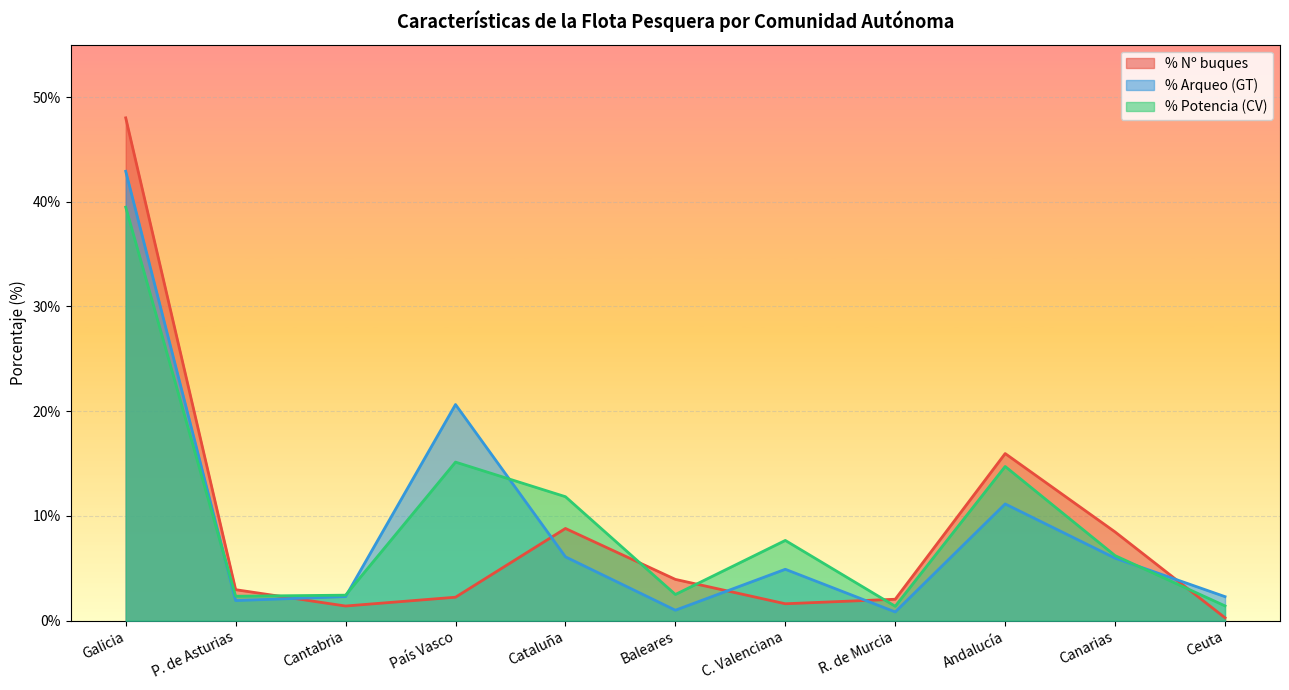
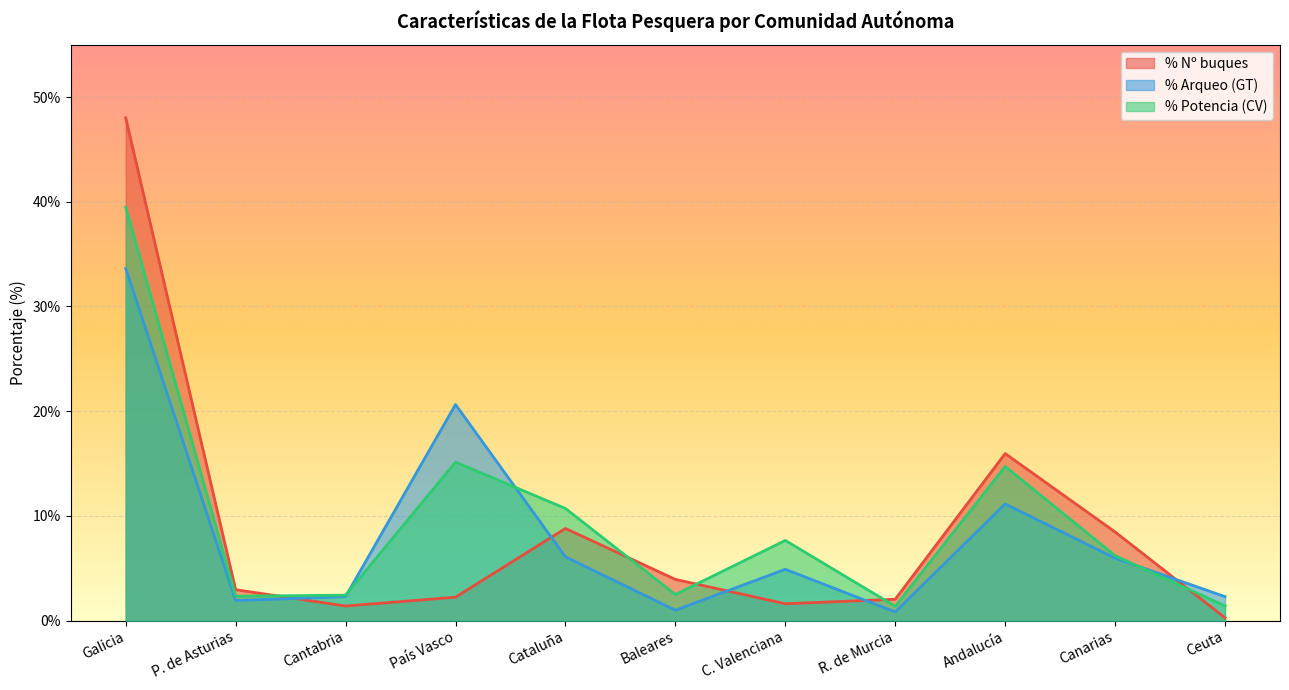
% Arqueo (GT), Galicia: 42.9% -> 33.6%
% Potencia (CV), Cataluña: 11.8% -> 10.7%
